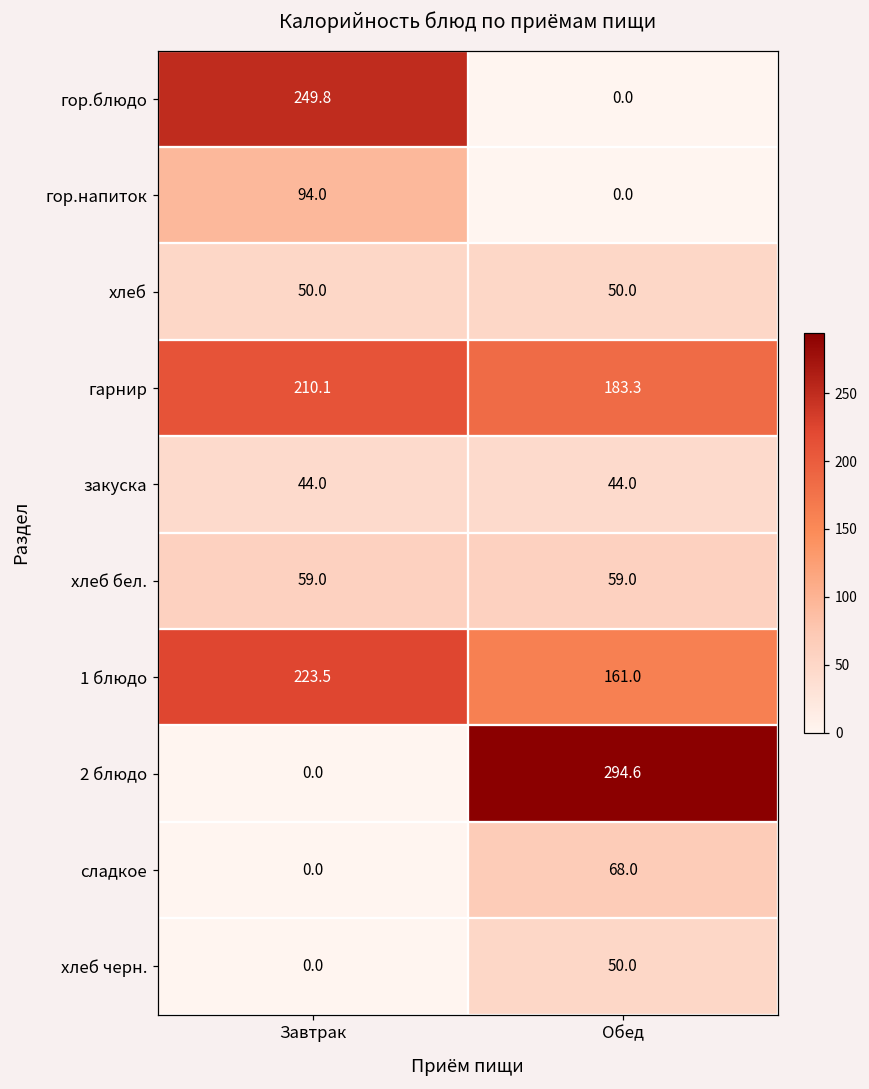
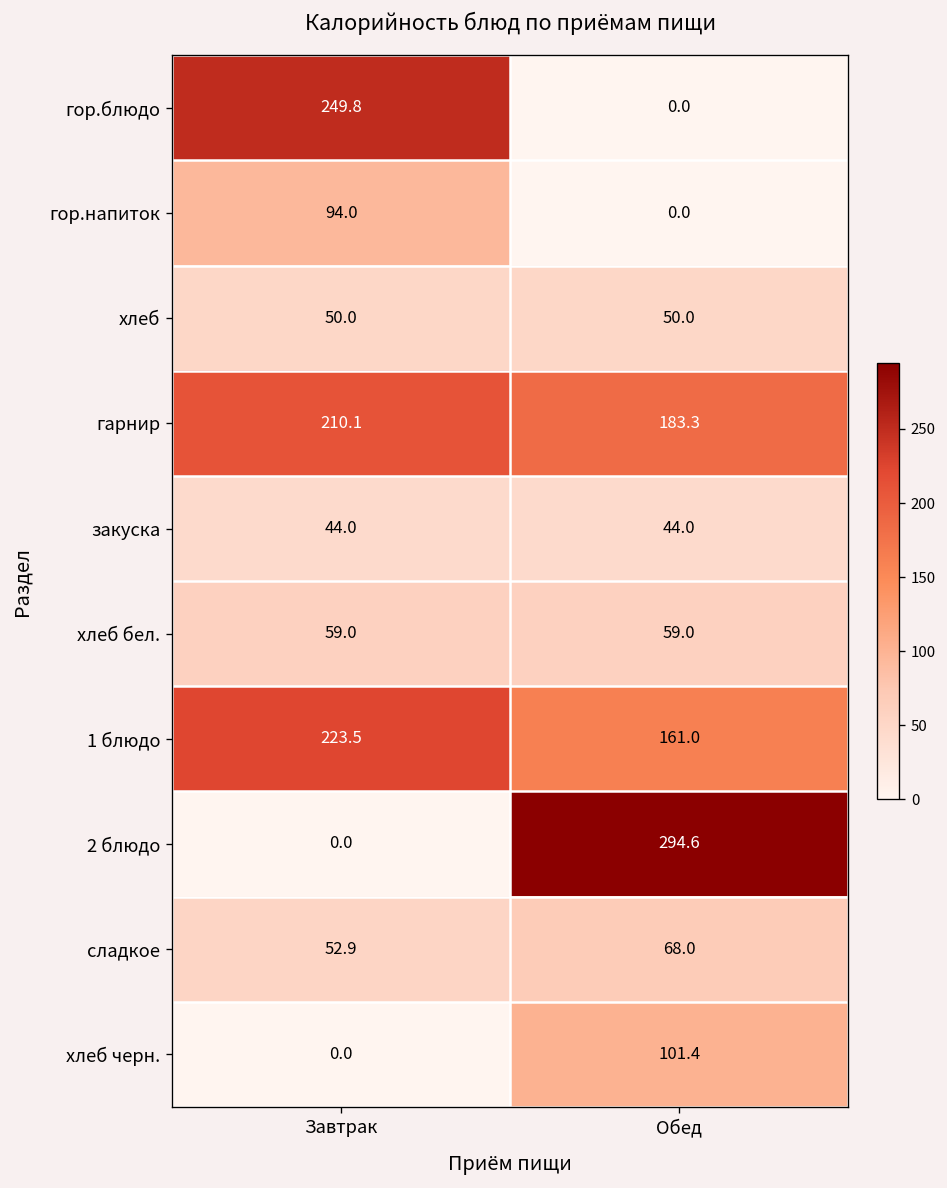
сладкое, Завтрак: 0.0 -> 52.9
хлеб черн., Обед: 50.0 -> 101.4
